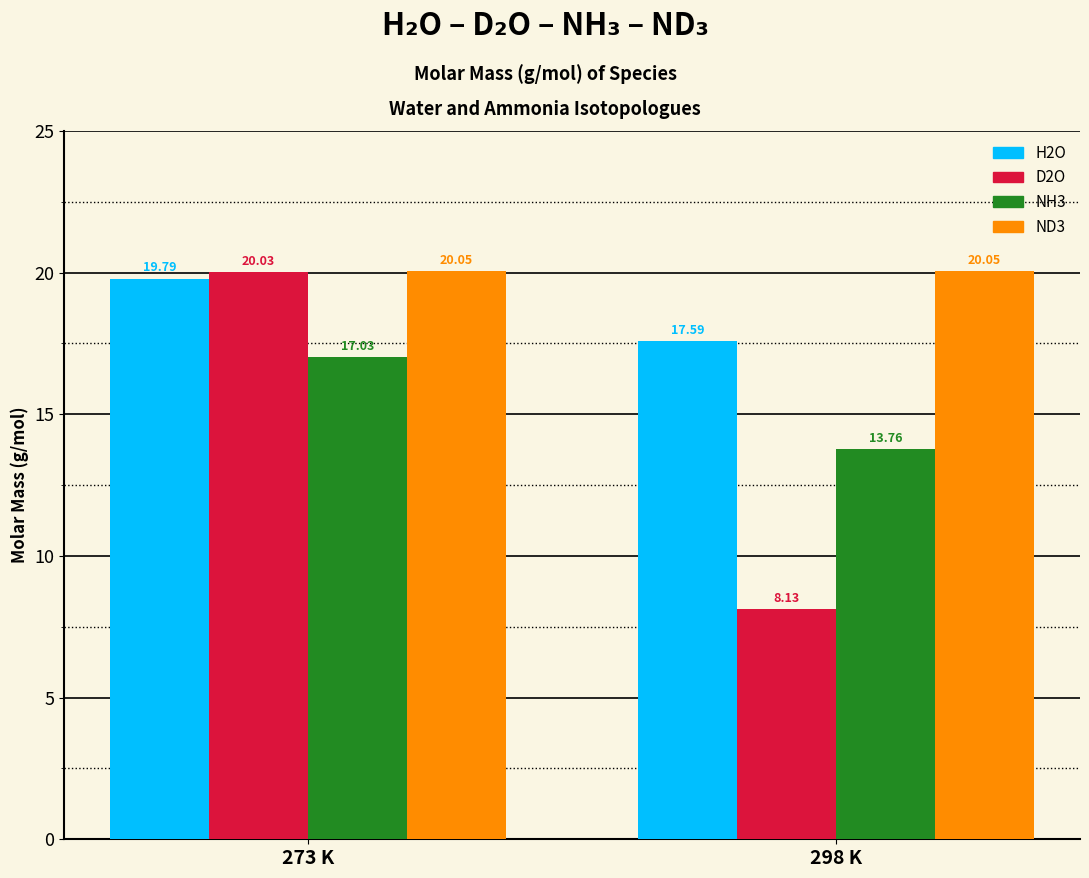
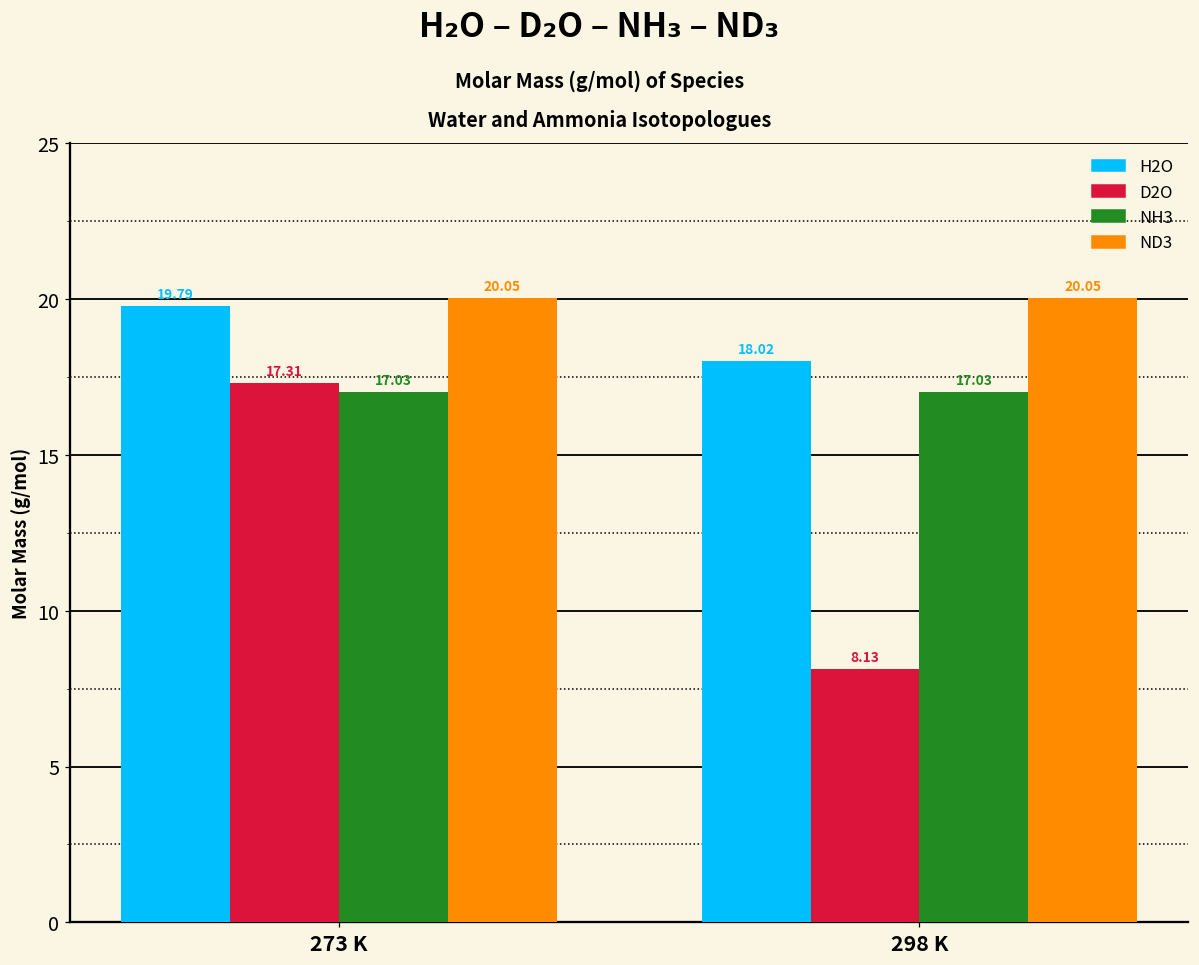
D2O, 273 K: 20.03 -> 17.31
H2O, 298 K: 17.59 -> 18.02
NH3, 298 K: 13.76 -> 17.03
